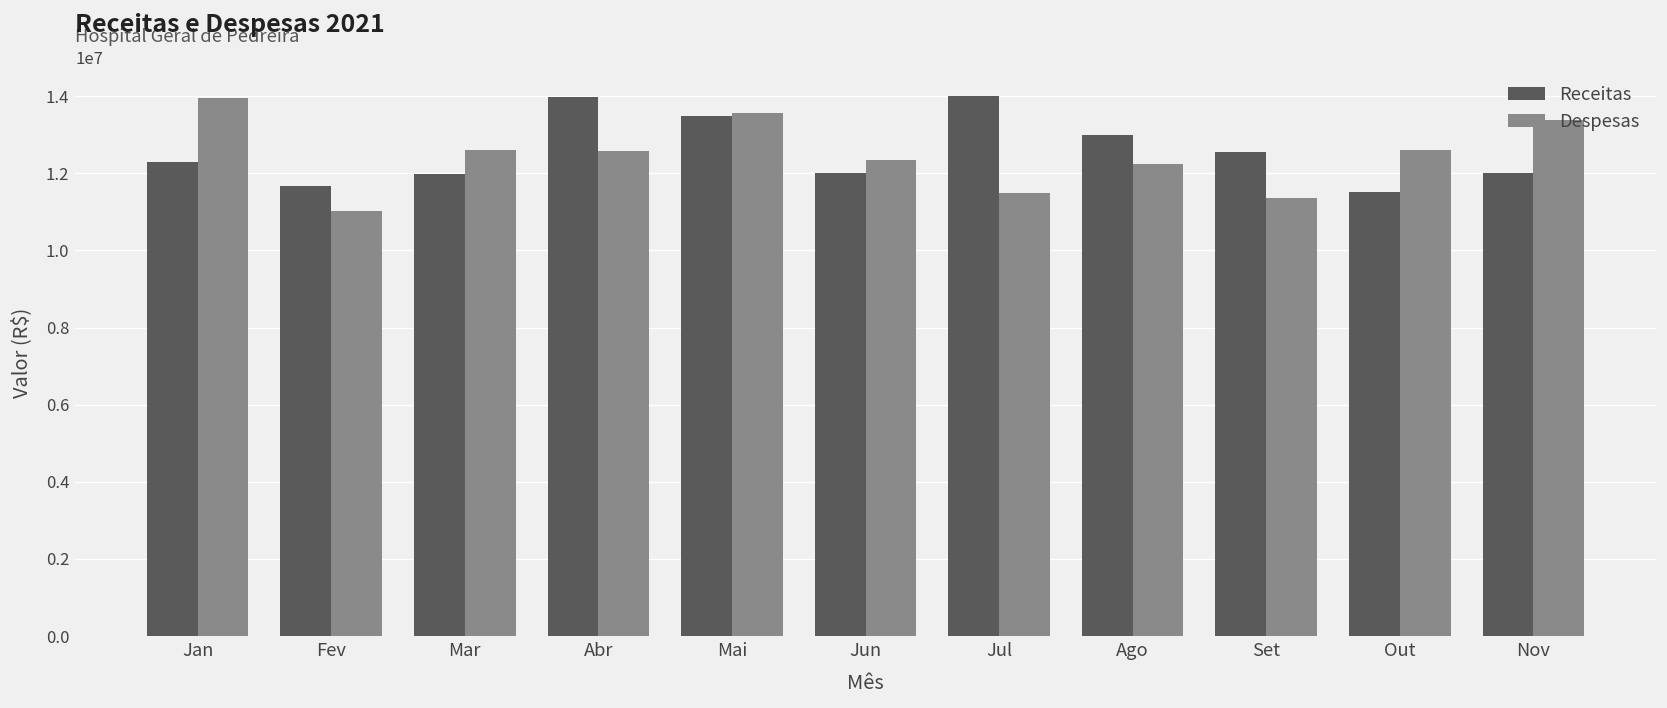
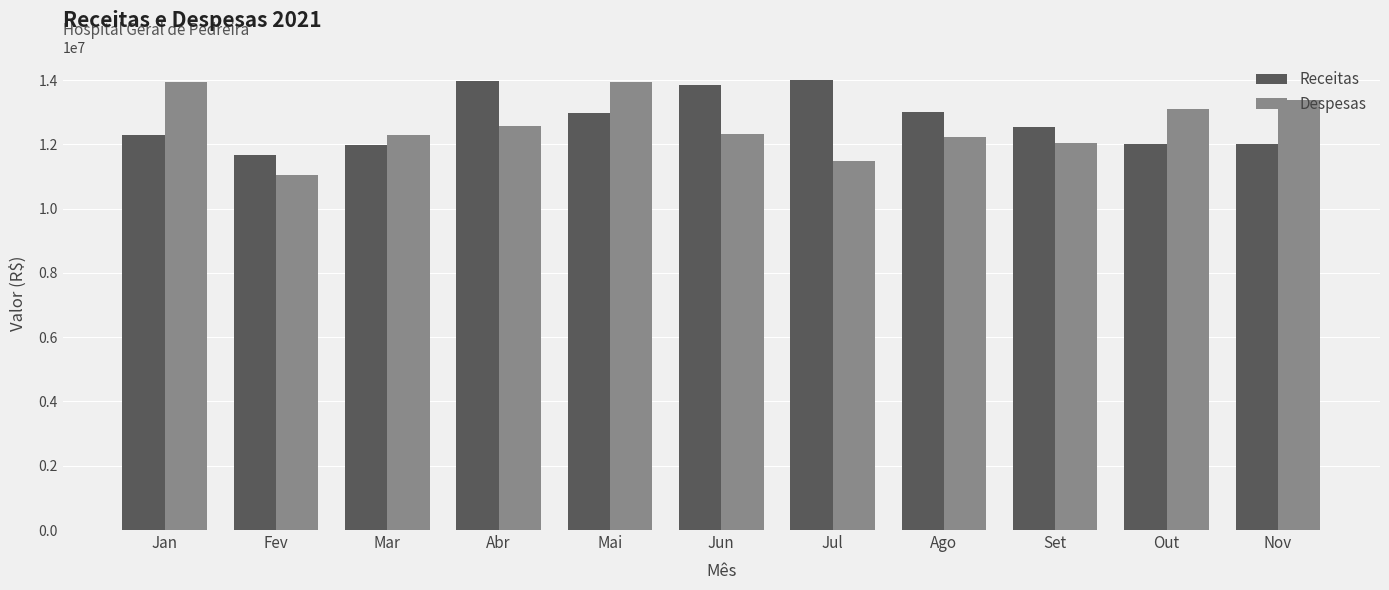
Despesas, Mar: 12600000 -> 12300000
Receitas, Mai: 13500000 -> 13000000
Despesas, Mai: 13600000 -> 13900000
Receitas, Jun: 12000000 -> 13900000
Despesas, Set: 11400000 -> 12000000
Receitas, Out: 11500000 -> 12000000
Despesas, Out: 12600000 -> 13100000
